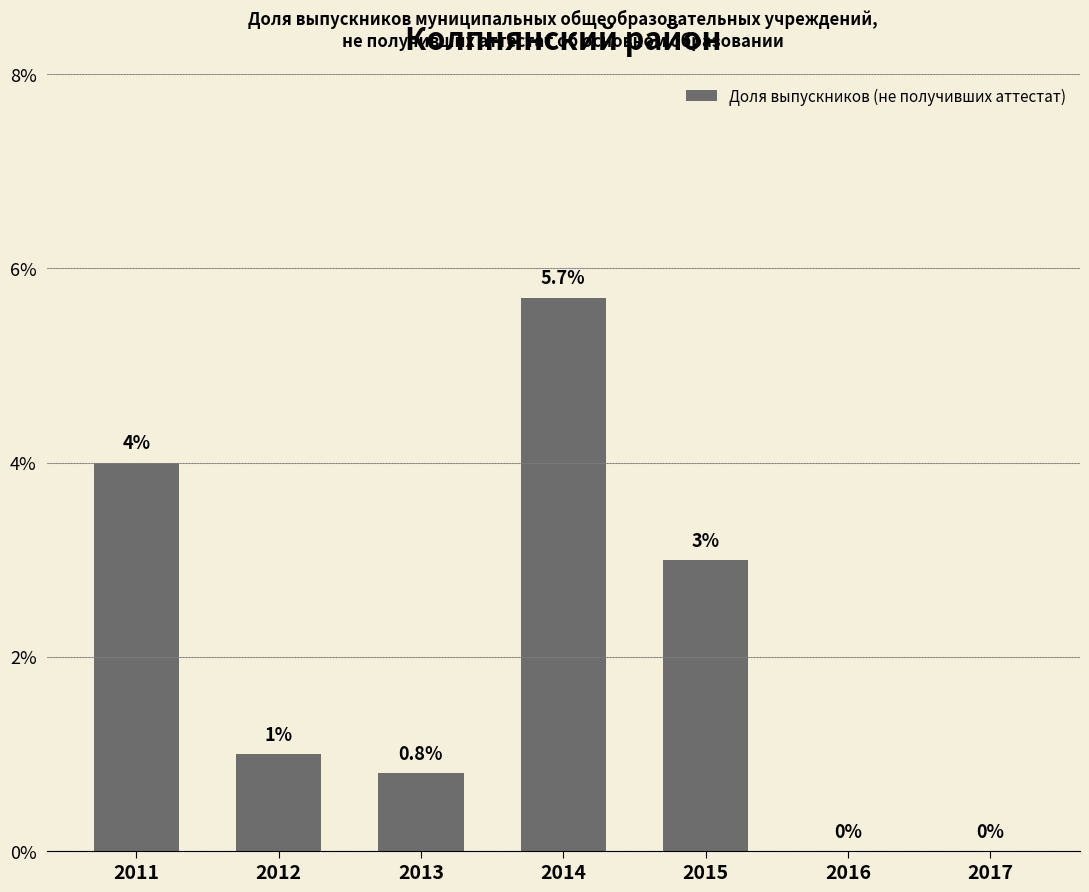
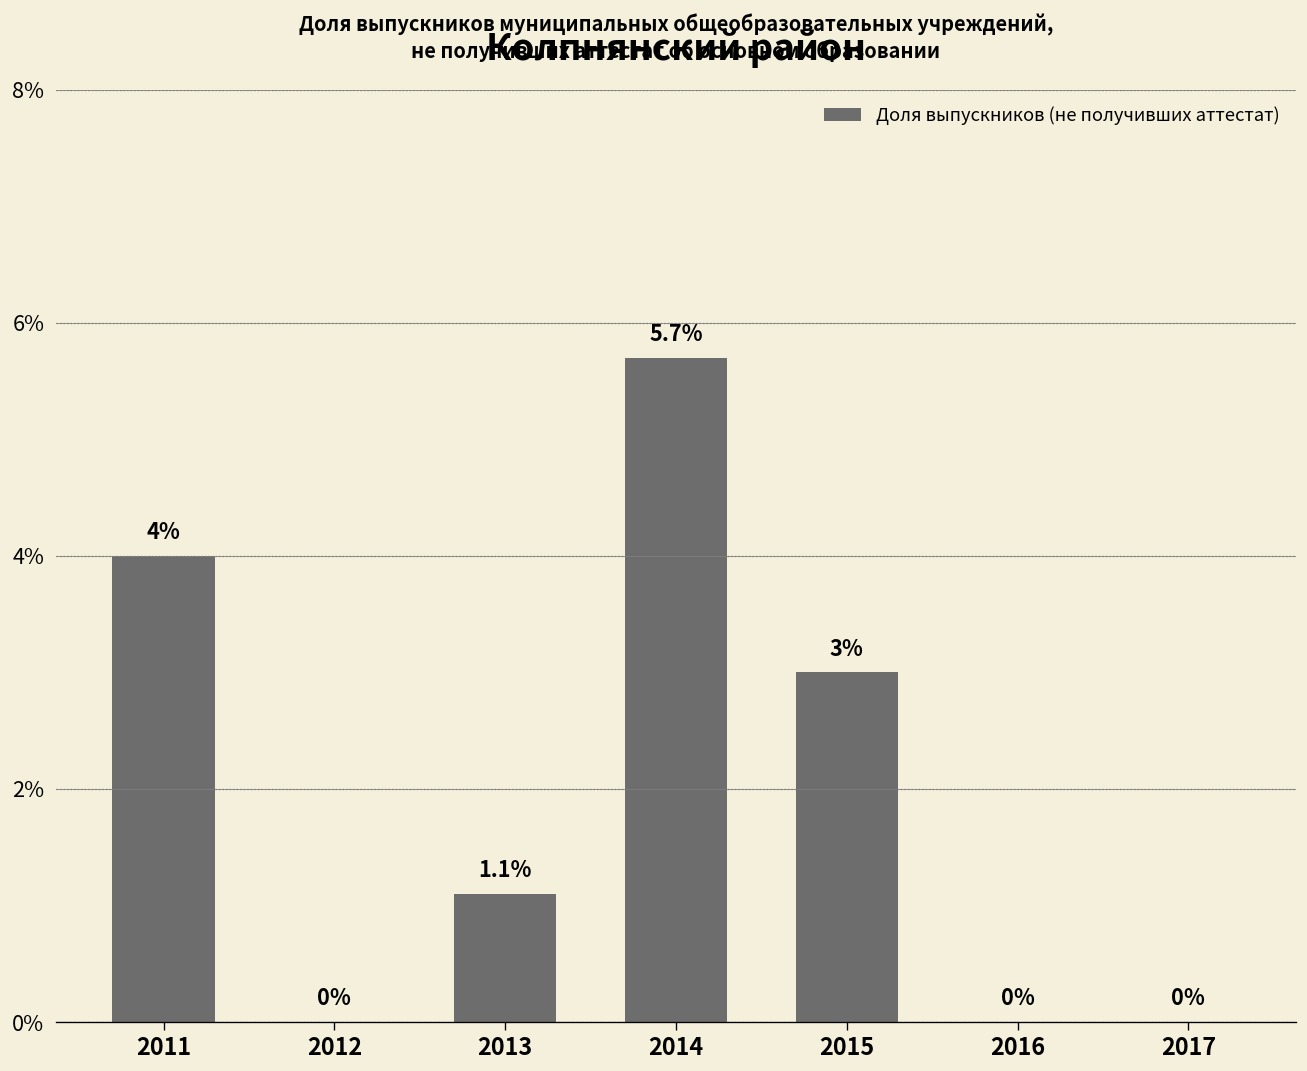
2012: 1% -> 0%
2013: 0.8% -> 1.1%
